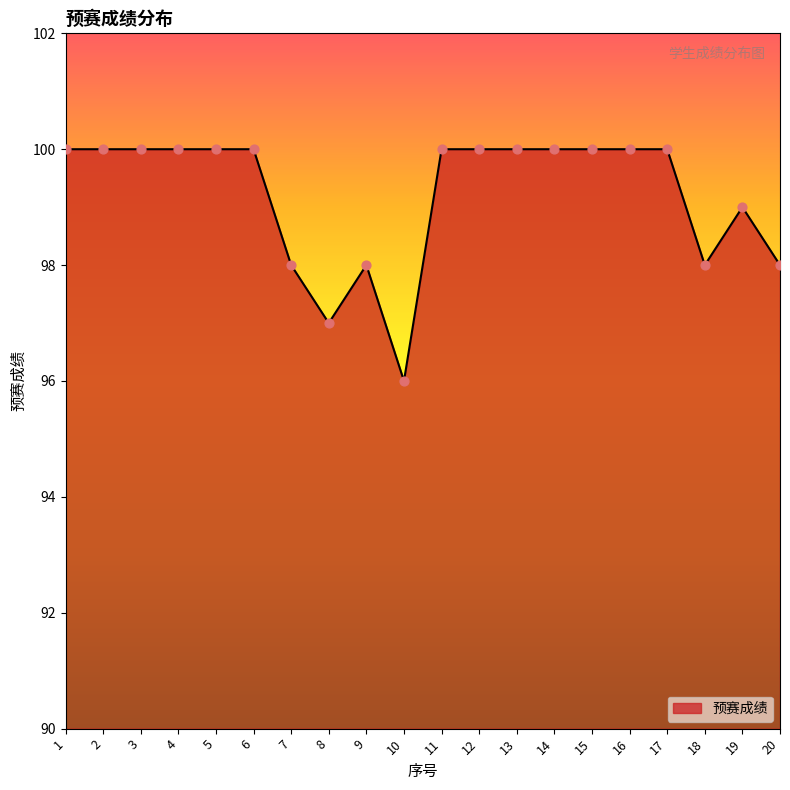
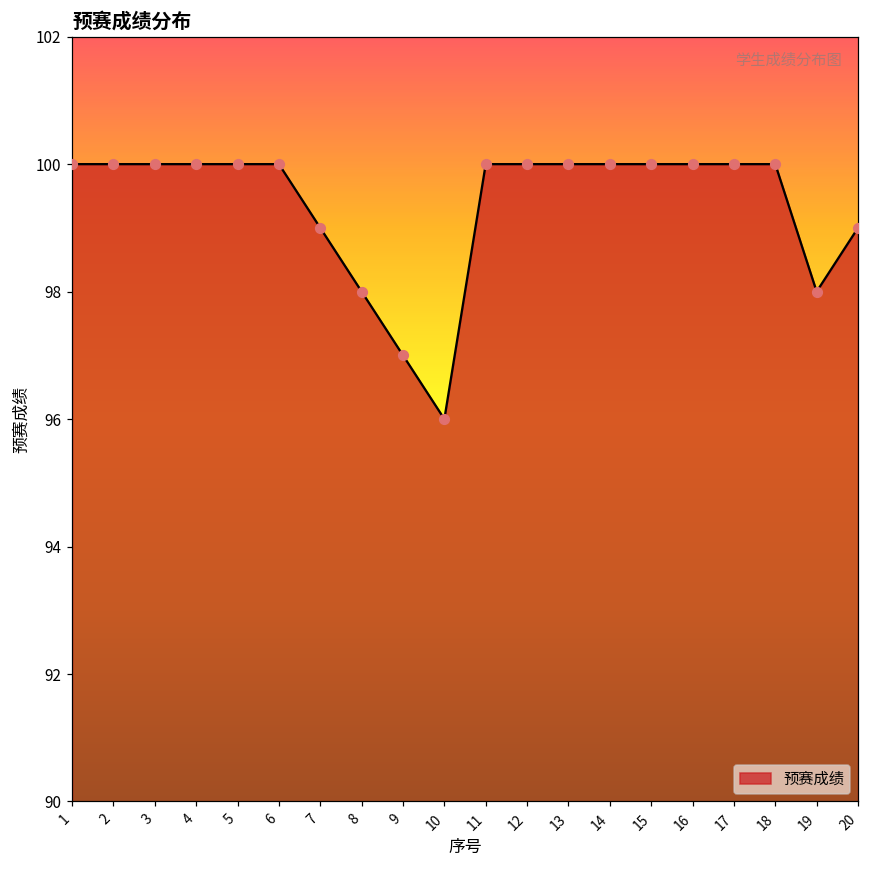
7: 98 -> 99
8: 97 -> 98
9: 98 -> 97
18: 98 -> 100
19: 99 -> 98
20: 98 -> 99
